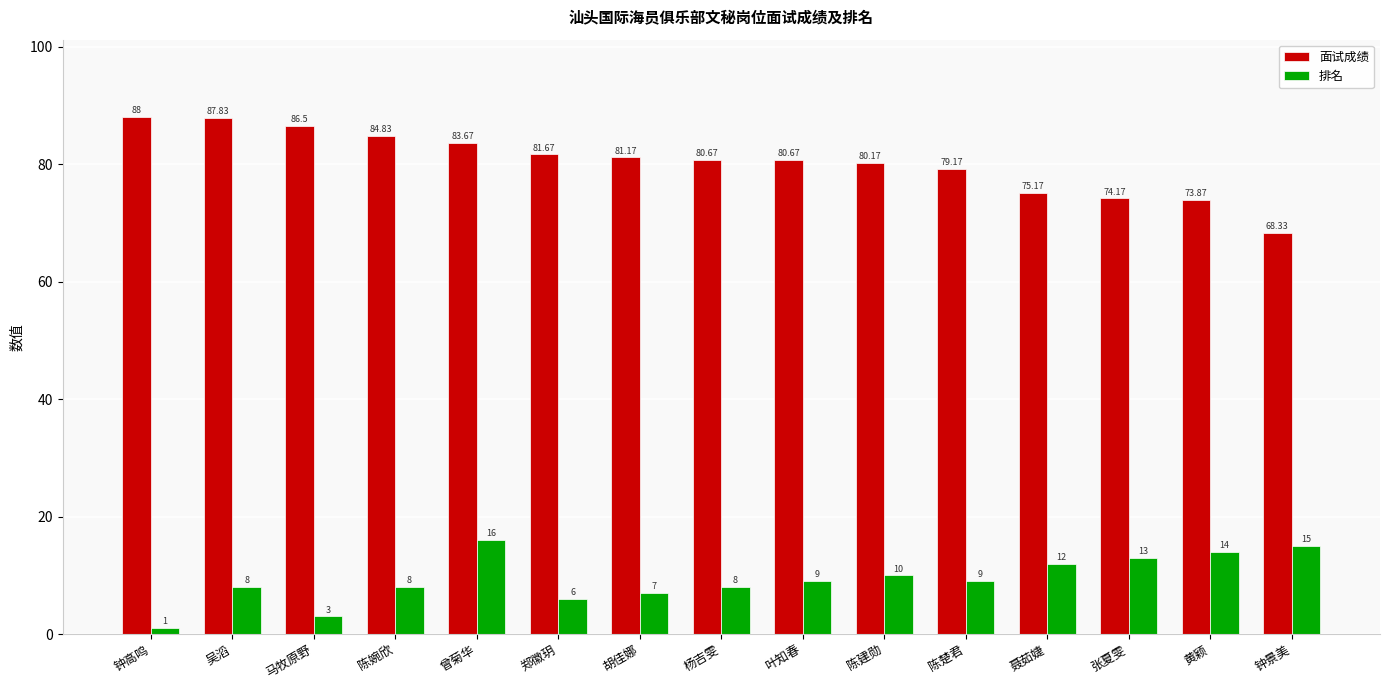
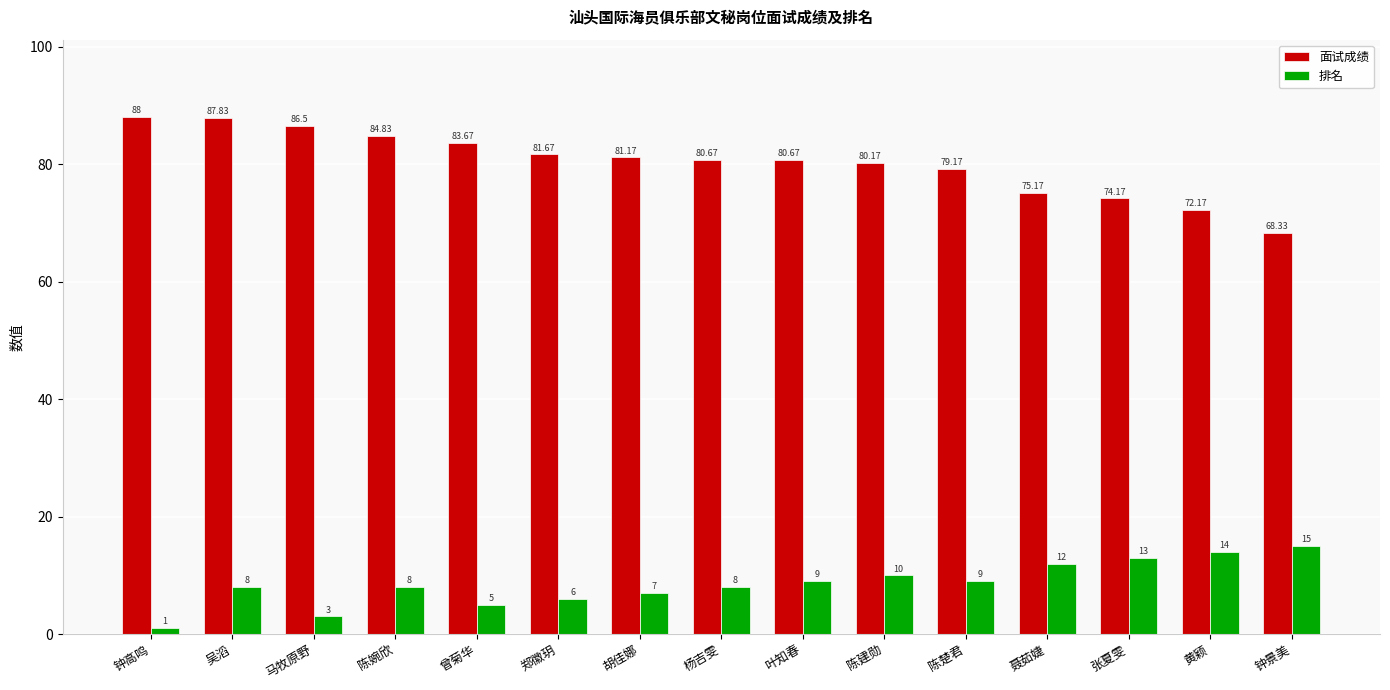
排名, 曾菊华: 16 -> 5
面试成绩, 黄颖: 73.87 -> 72.17
